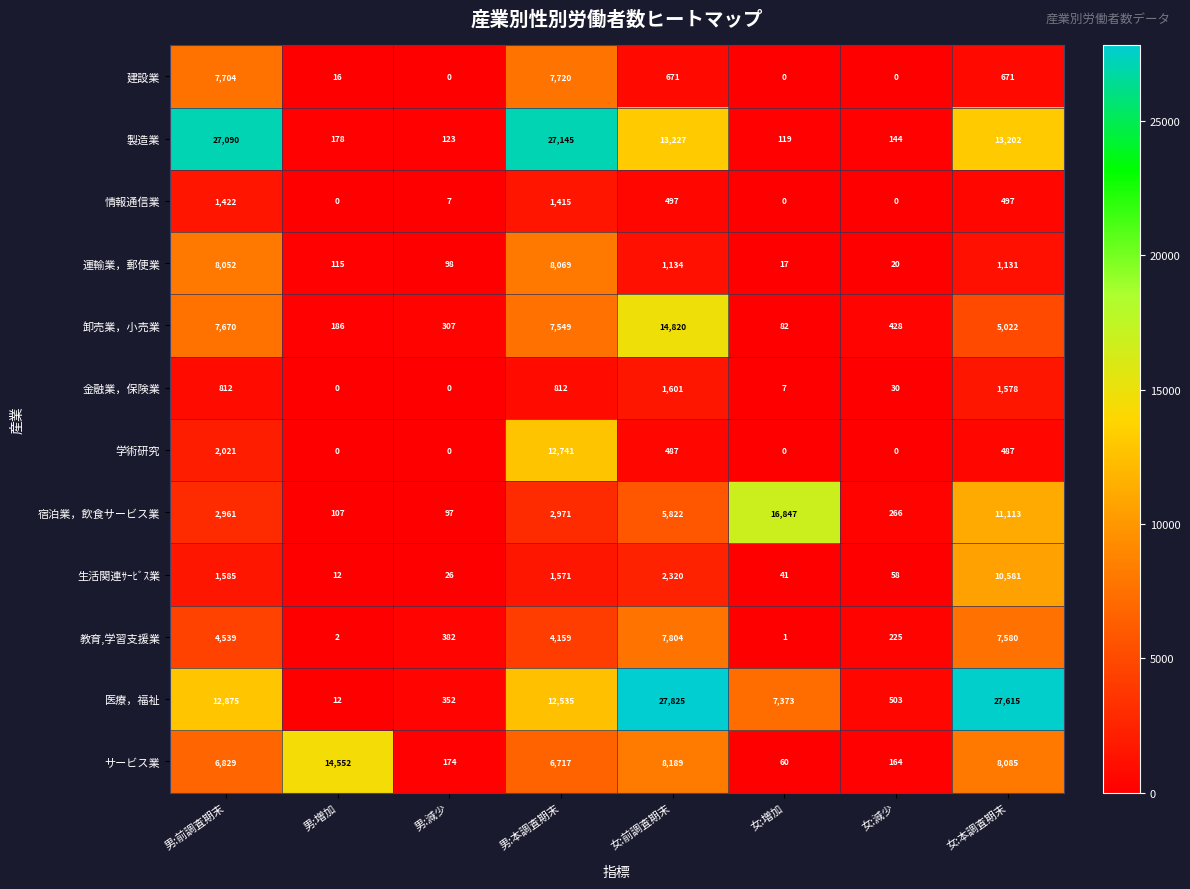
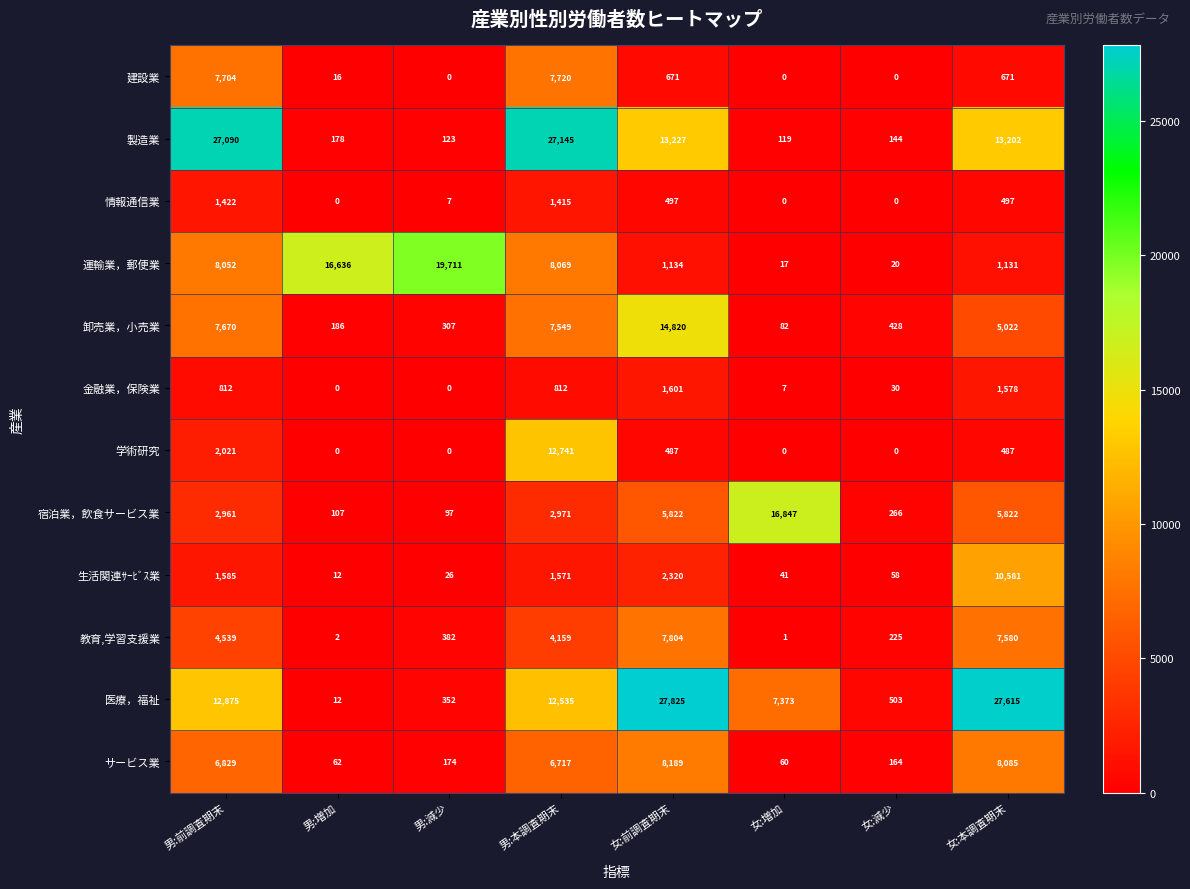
運輸業，郵便業, 男:増加: 115 -> 16,636
運輸業，郵便業, 男:減少: 98 -> 19,711
宿泊業，飲食サービス業, 女:本調査期末: 11,113 -> 5,822
サービス業, 男:増加: 14,552 -> 62
